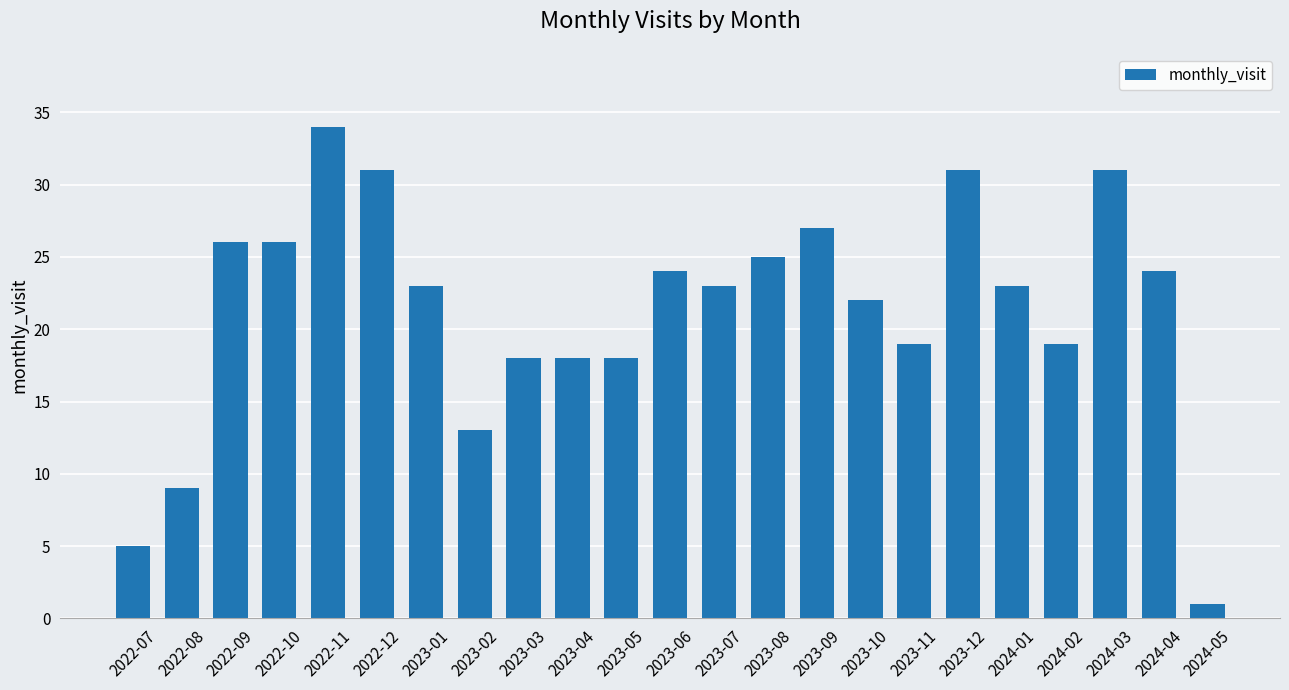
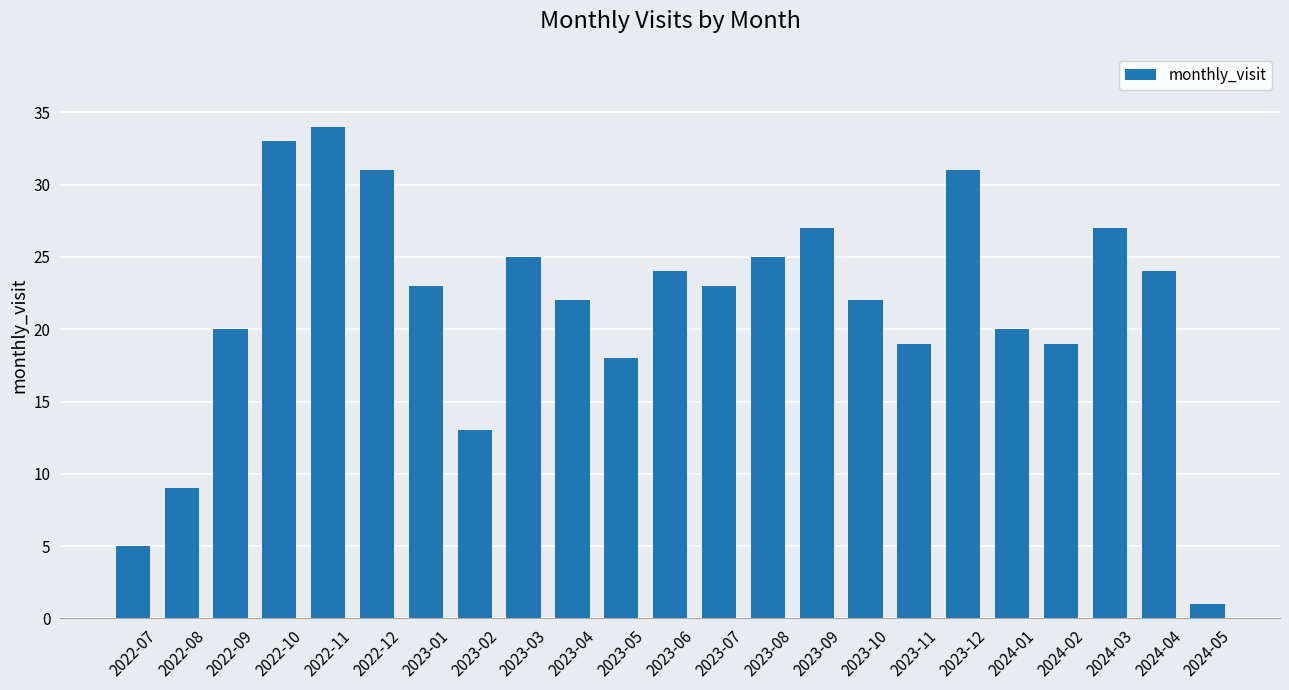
2022-09: 26 -> 20
2022-10: 26 -> 33
2023-03: 18 -> 25
2023-04: 18 -> 22
2024-01: 23 -> 20
2024-03: 31 -> 27
